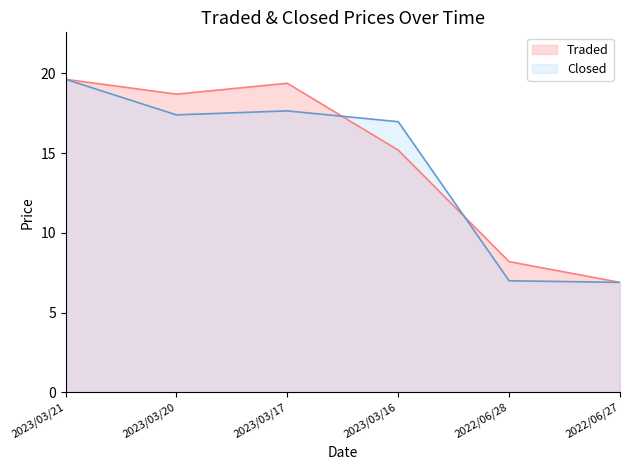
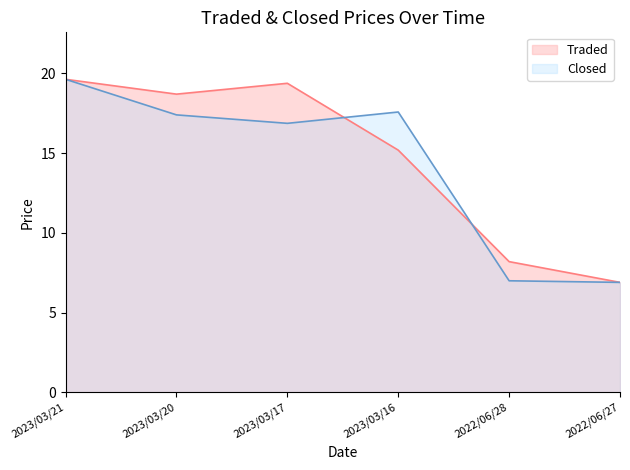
Closed, 2023/03/17: 17.7 -> 16.9
Closed, 2023/03/16: 17.0 -> 17.6
